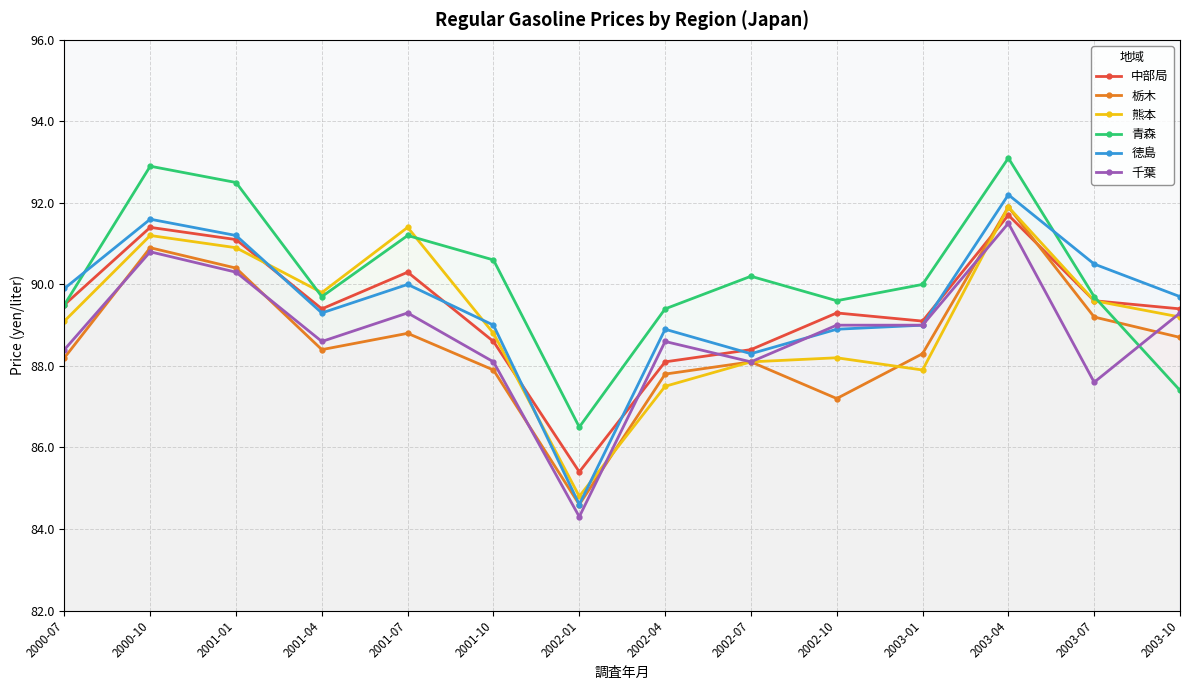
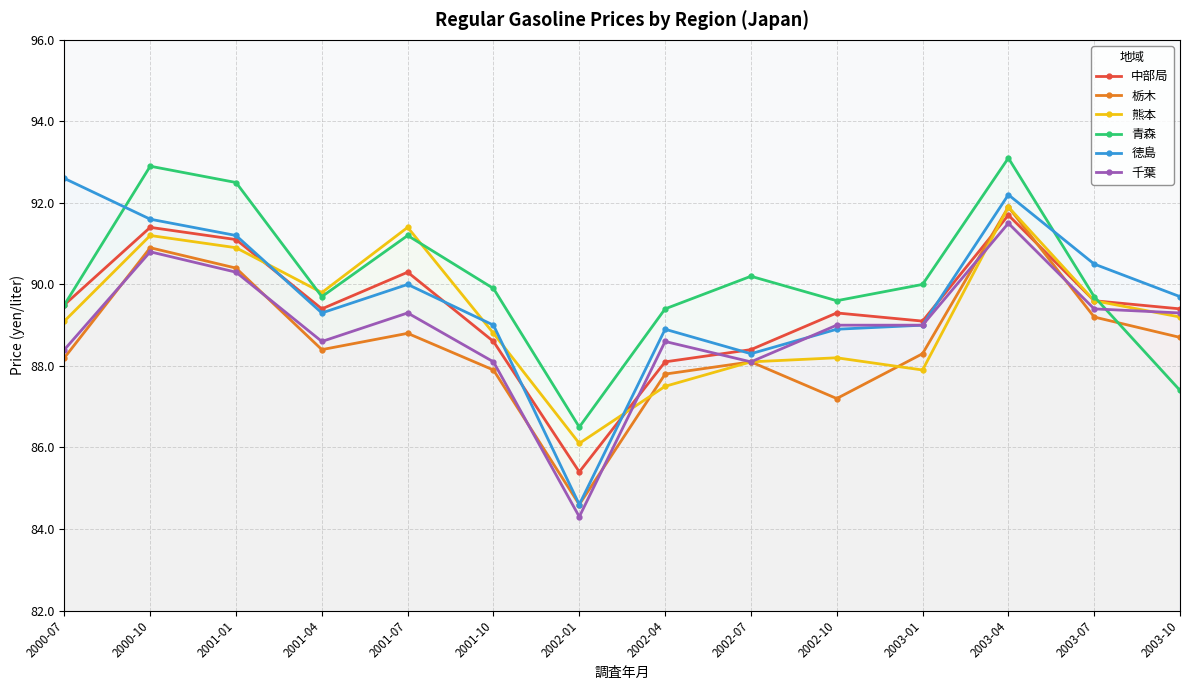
徳島, 2000-07: 89.9 -> 92.6
青森, 2001-10: 90.6 -> 89.9
熊本, 2002-01: 84.8 -> 86.1
千葉, 2003-07: 87.6 -> 89.4
